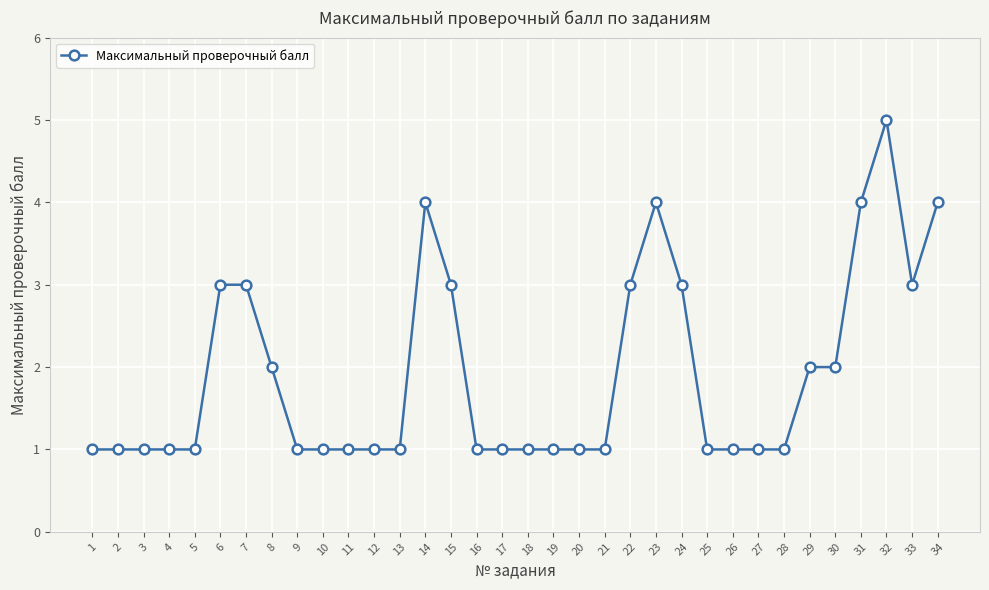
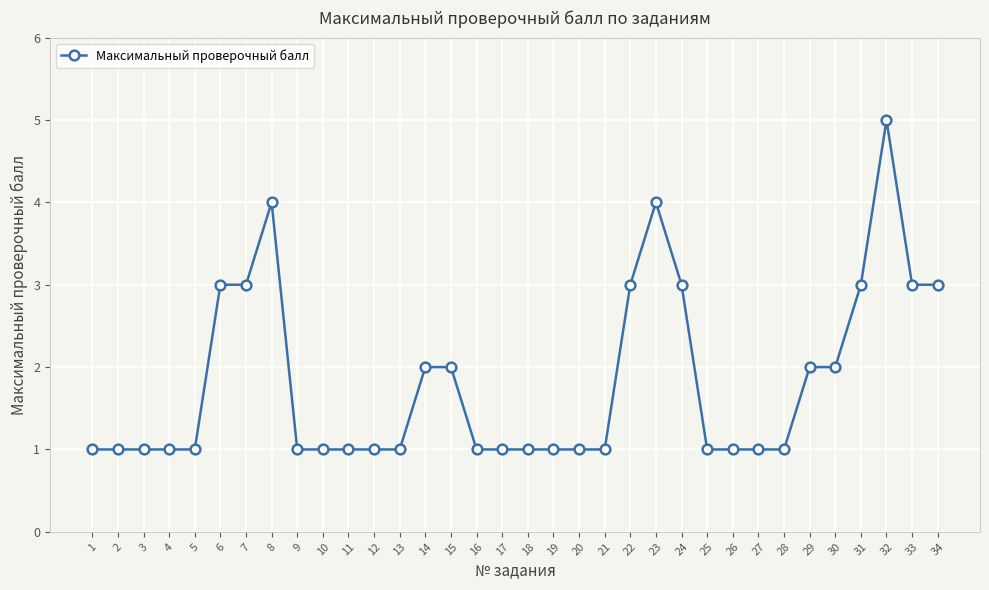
8: 2 -> 4
14: 4 -> 2
15: 3 -> 2
31: 4 -> 3
34: 4 -> 3
